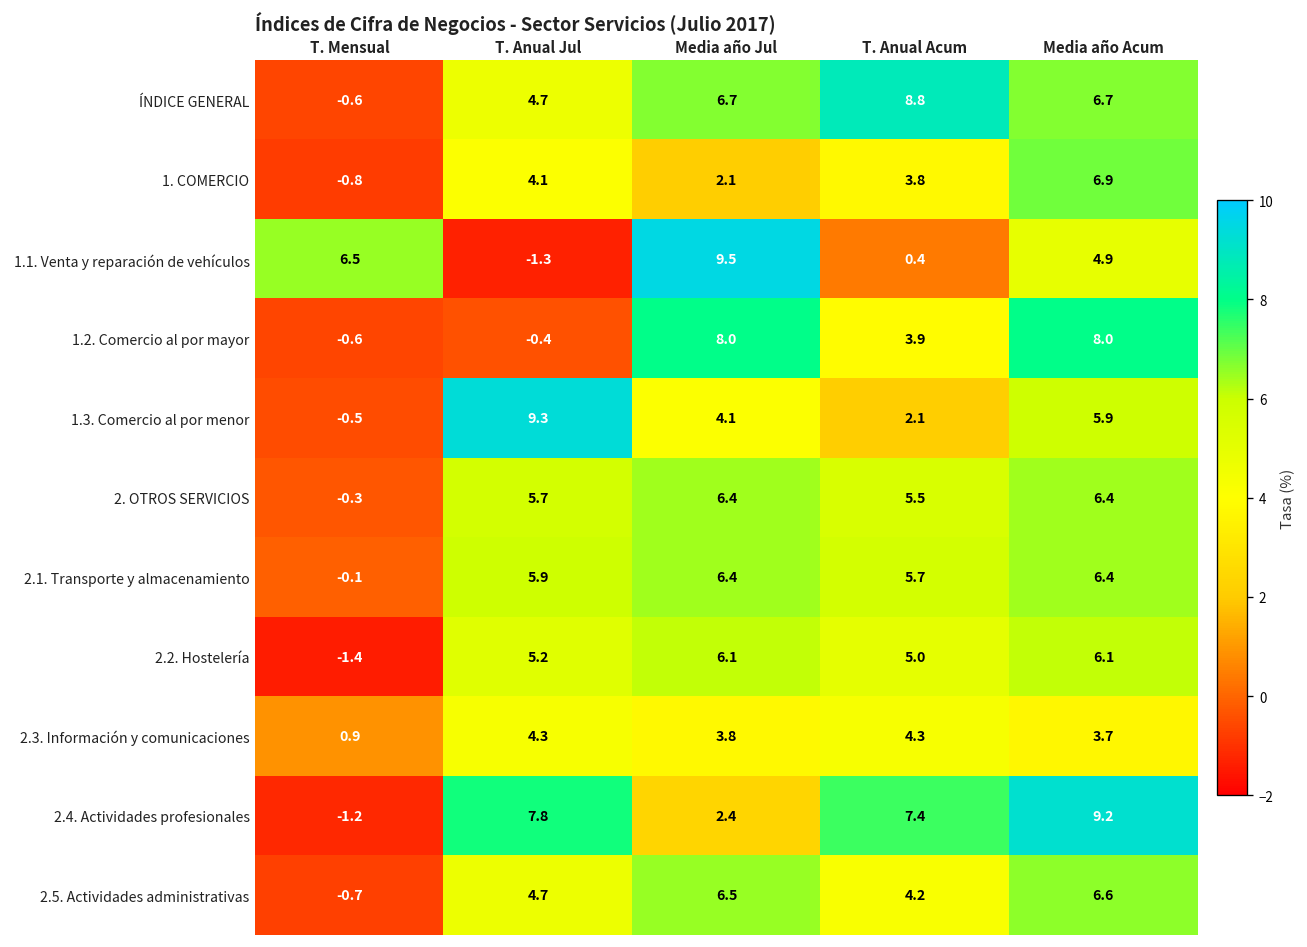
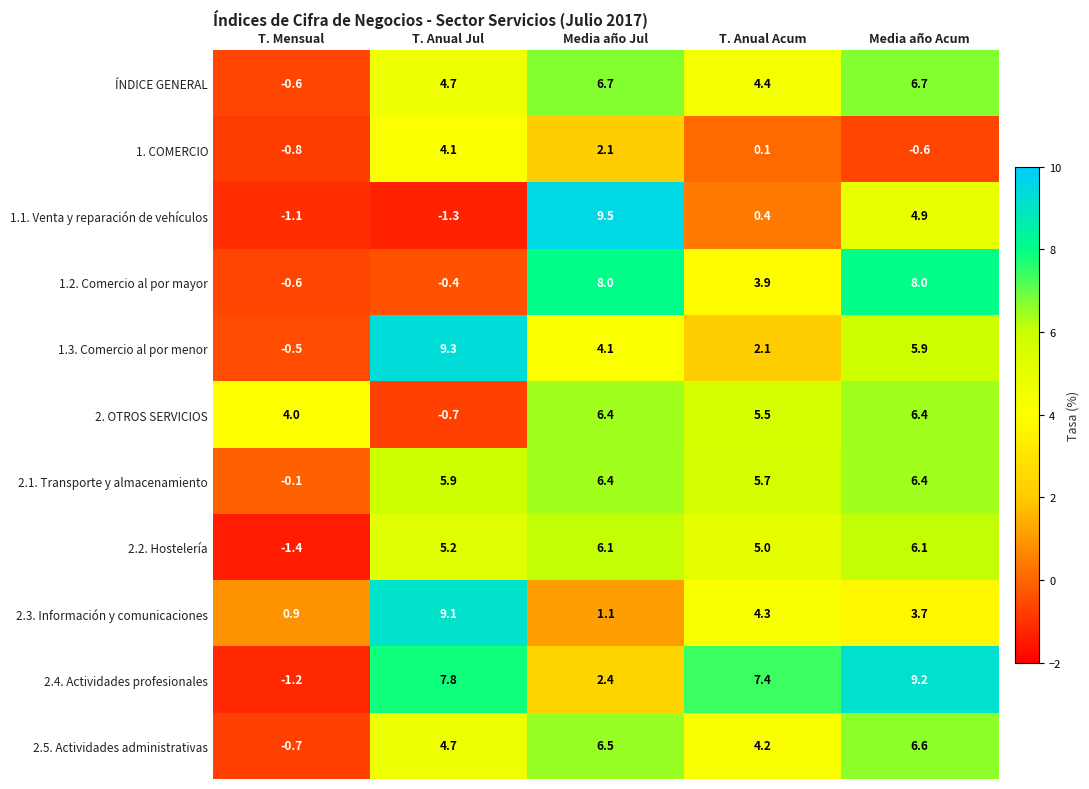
ÍNDICE GENERAL, T. Anual Acum: 8.8 -> 4.4
1. COMERCIO, T. Anual Acum: 3.8 -> 0.1
1. COMERCIO, Media año Acum: 6.9 -> -0.6
1.1. Venta y reparación de vehículos, T. Mensual: 6.5 -> -1.1
2. OTROS SERVICIOS, T. Mensual: -0.3 -> 4.0
2. OTROS SERVICIOS, T. Anual Jul: 5.7 -> -0.7
2.3. Información y comunicaciones, T. Anual Jul: 4.3 -> 9.1
2.3. Información y comunicaciones, Media año Jul: 3.8 -> 1.1
